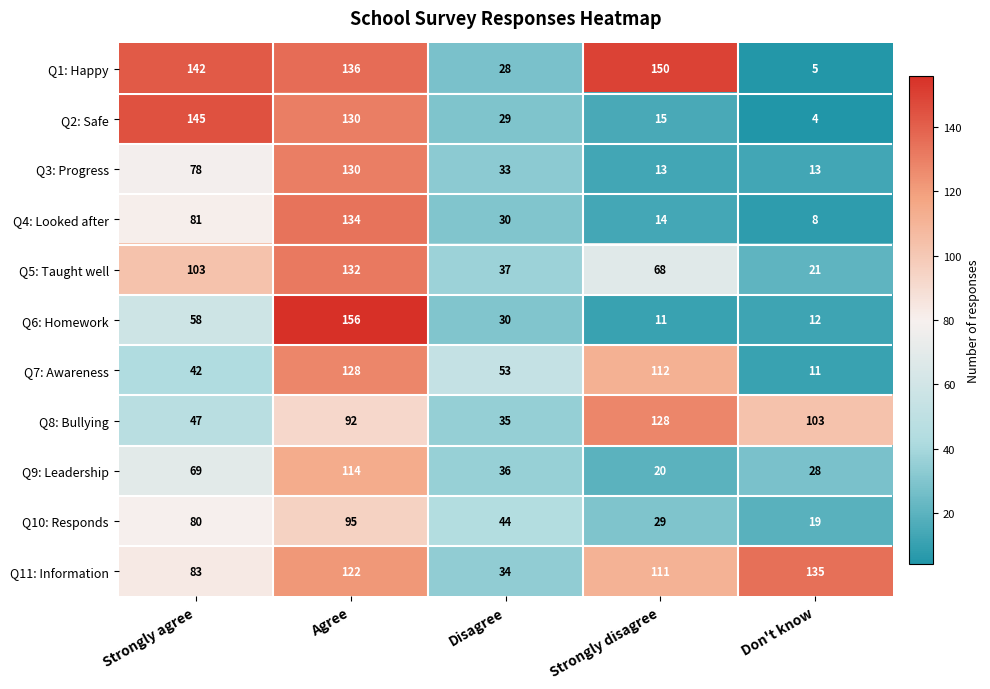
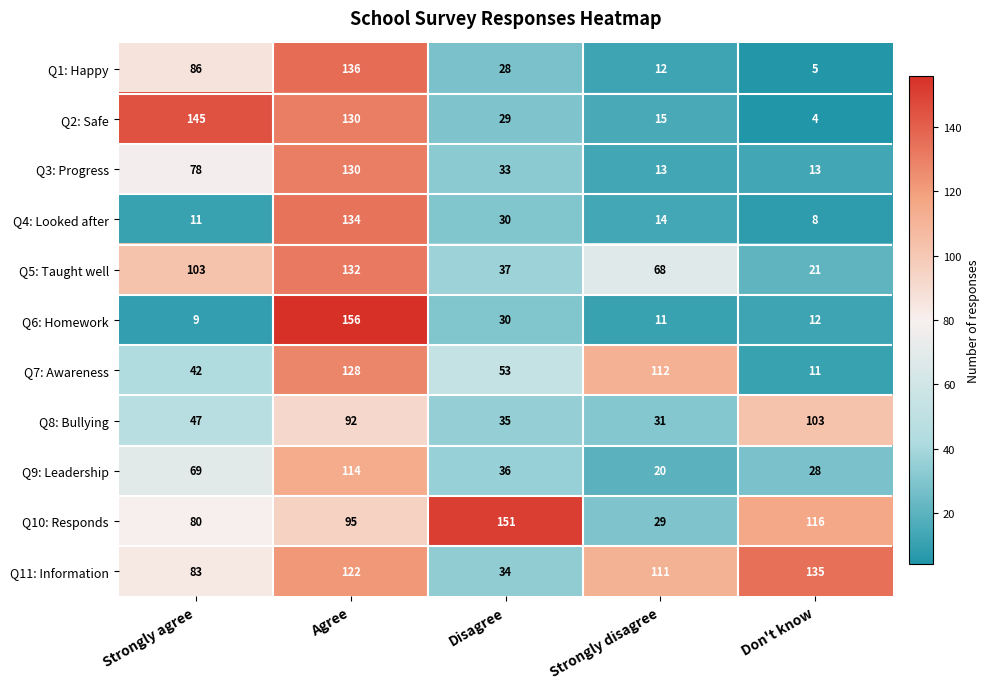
Q1: Happy, Strongly agree: 142 -> 86
Q1: Happy, Strongly disagree: 150 -> 12
Q4: Looked after, Strongly agree: 81 -> 11
Q6: Homework, Strongly agree: 58 -> 9
Q8: Bullying, Strongly disagree: 128 -> 31
Q10: Responds, Disagree: 44 -> 151
Q10: Responds, Don't know: 19 -> 116
